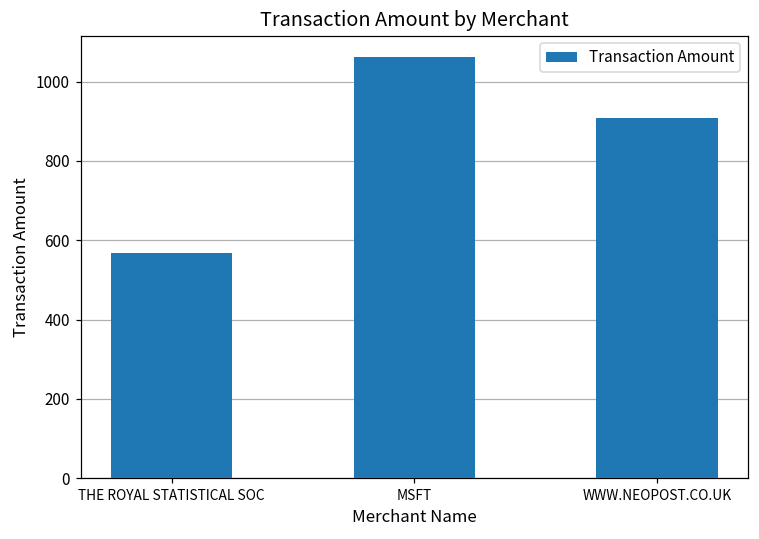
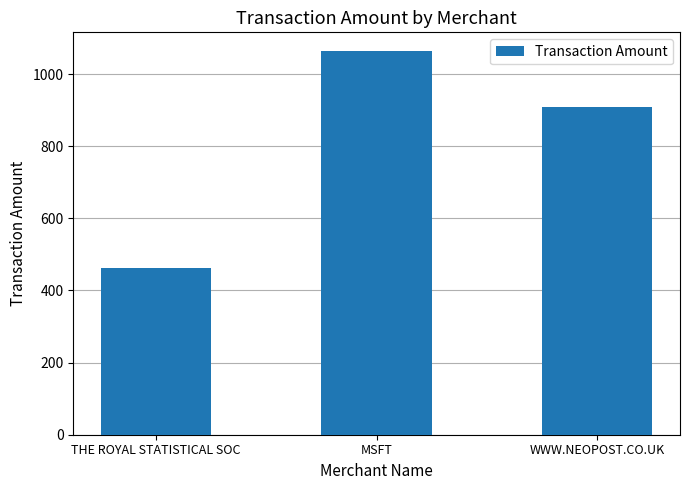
THE ROYAL STATISTICAL SOC: 570 -> 460
